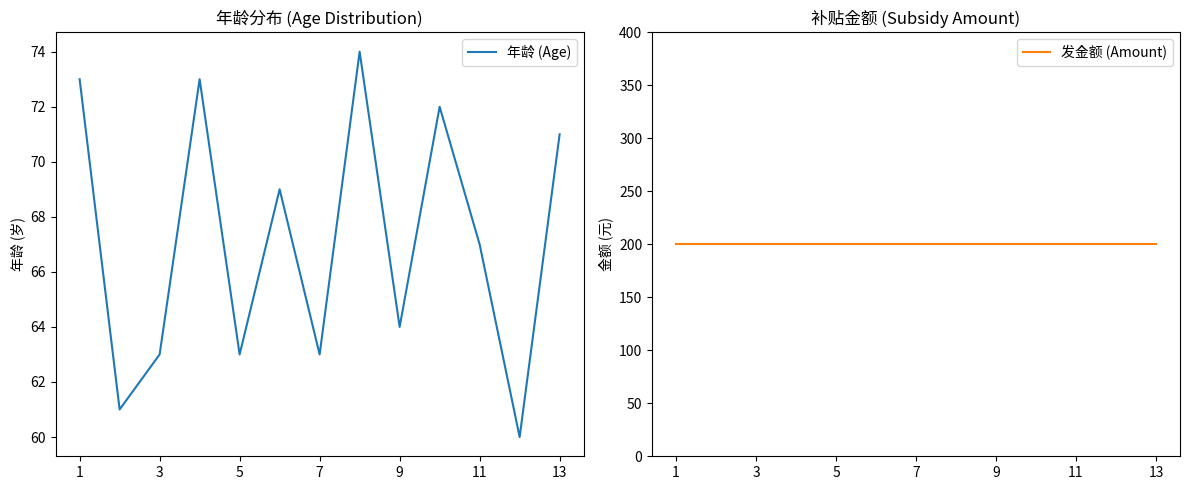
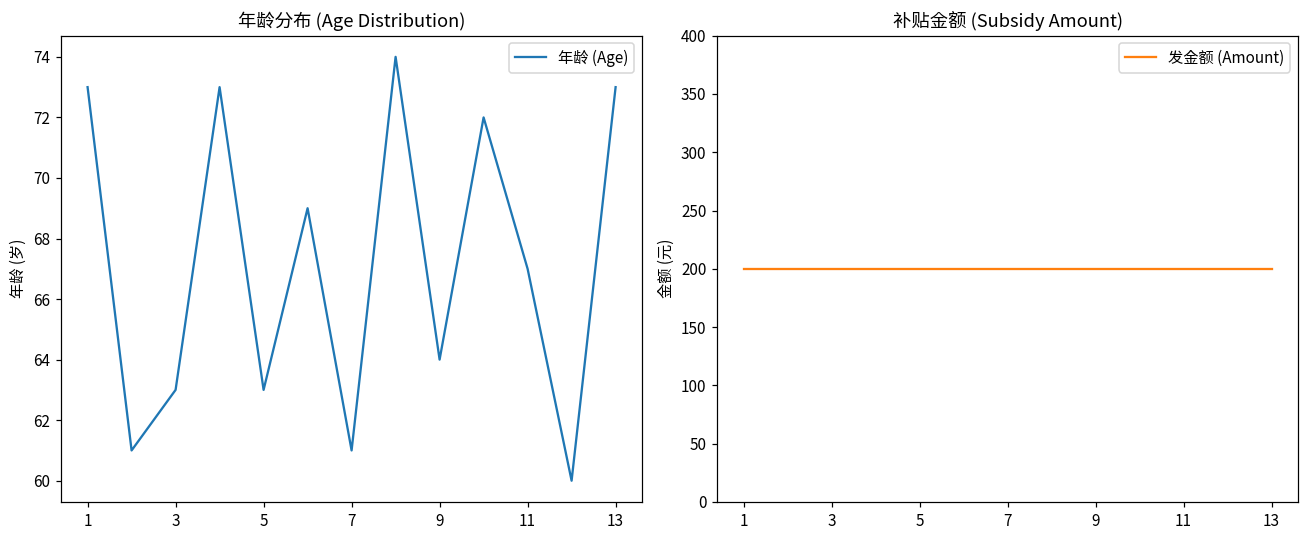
年龄分布 (Age Distribution), 7: 63 -> 61
年龄分布 (Age Distribution), 13: 71 -> 73
